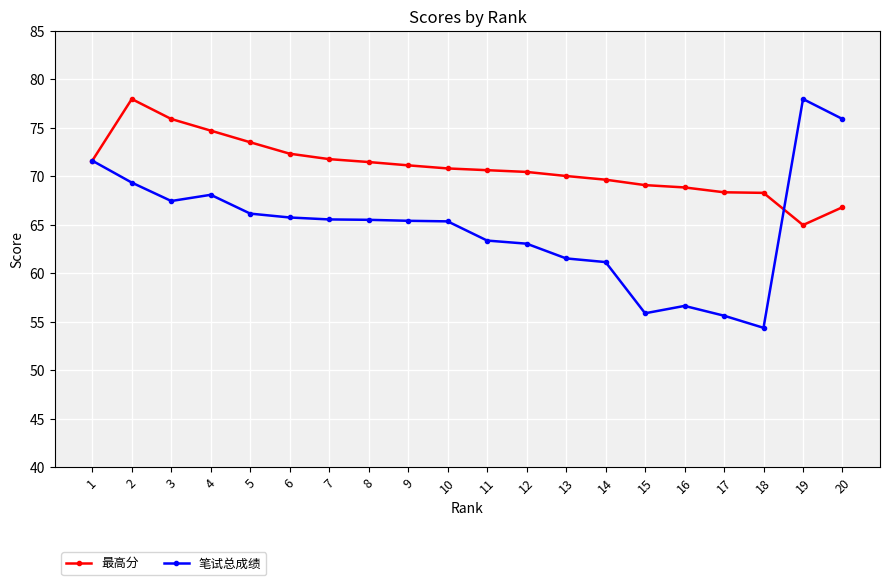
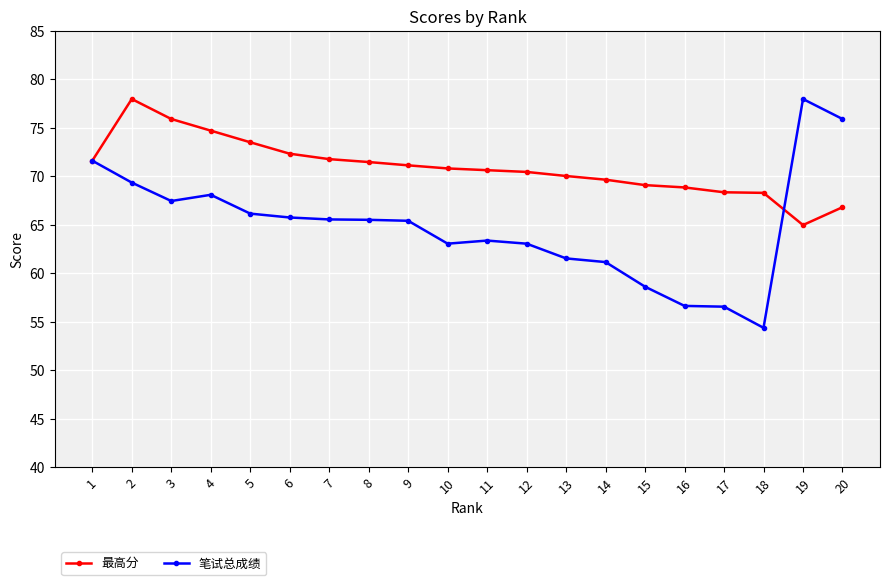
笔试总成绩, 10: 65 -> 63
笔试总成绩, 15: 56 -> 59
笔试总成绩, 17: 56 -> 57
